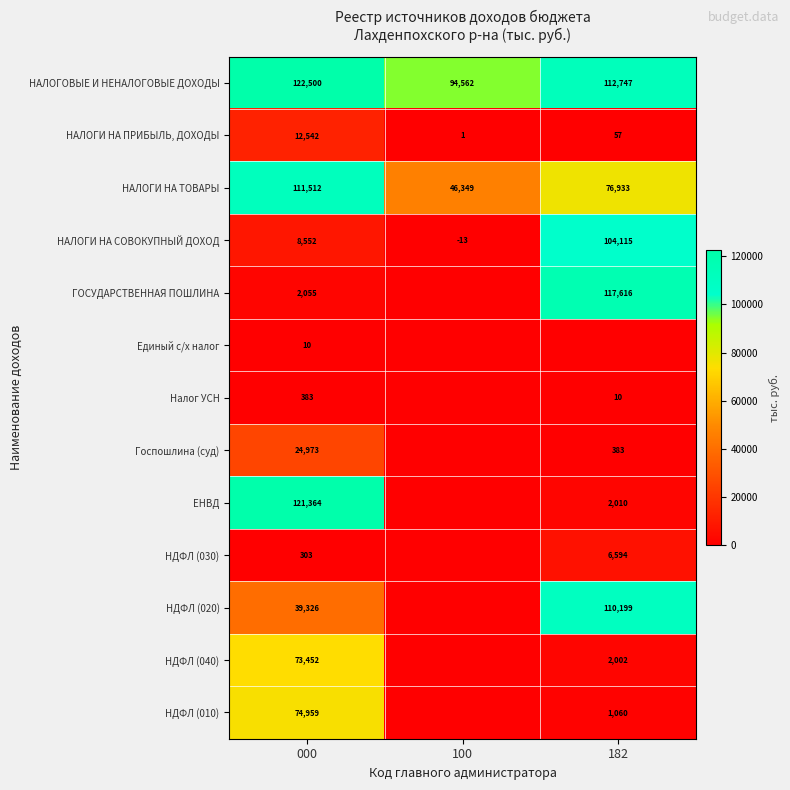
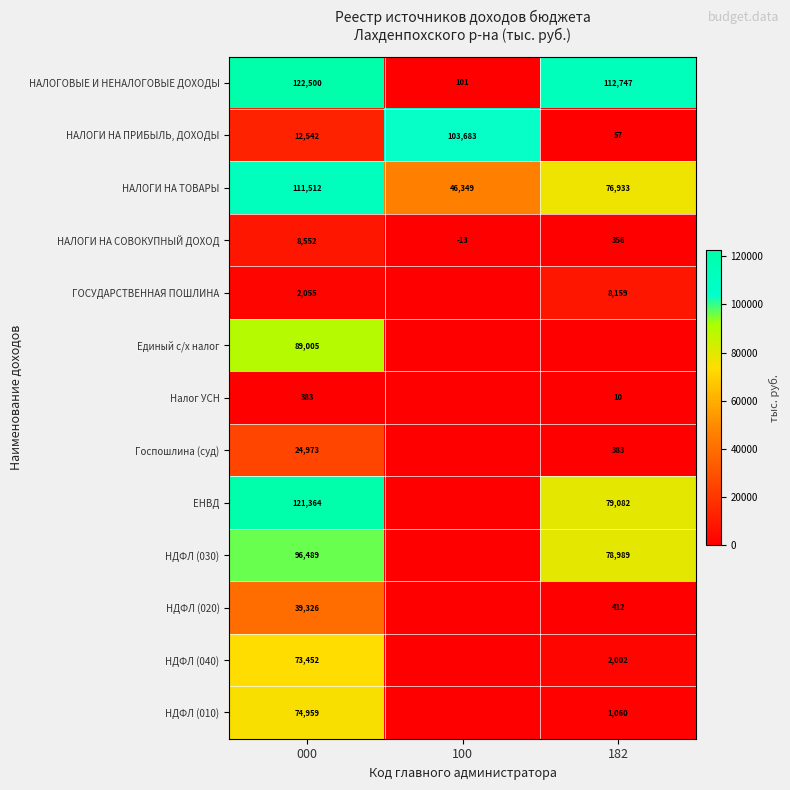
НАЛОГОВЫЕ И НЕНАЛОГОВЫЕ ДОХОДЫ, 100: 94,562 -> 101
НАЛОГИ НА ПРИБЫЛЬ, ДОХОДЫ, 100: 1 -> 103,683
НАЛОГИ НА СОВОКУПНЫЙ ДОХОД, 182: 104,115 -> 356
ГОСУДАРСТВЕННАЯ ПОШЛИНА, 182: 117,616 -> 8,159
Единый с/х налог, 000: 10 -> 89,005
ЕНВД, 182: 2,010 -> 79,082
НДФЛ (030), 000: 303 -> 96,489
НДФЛ (030), 182: 6,594 -> 78,989
НДФЛ (020), 182: 110,199 -> 412
